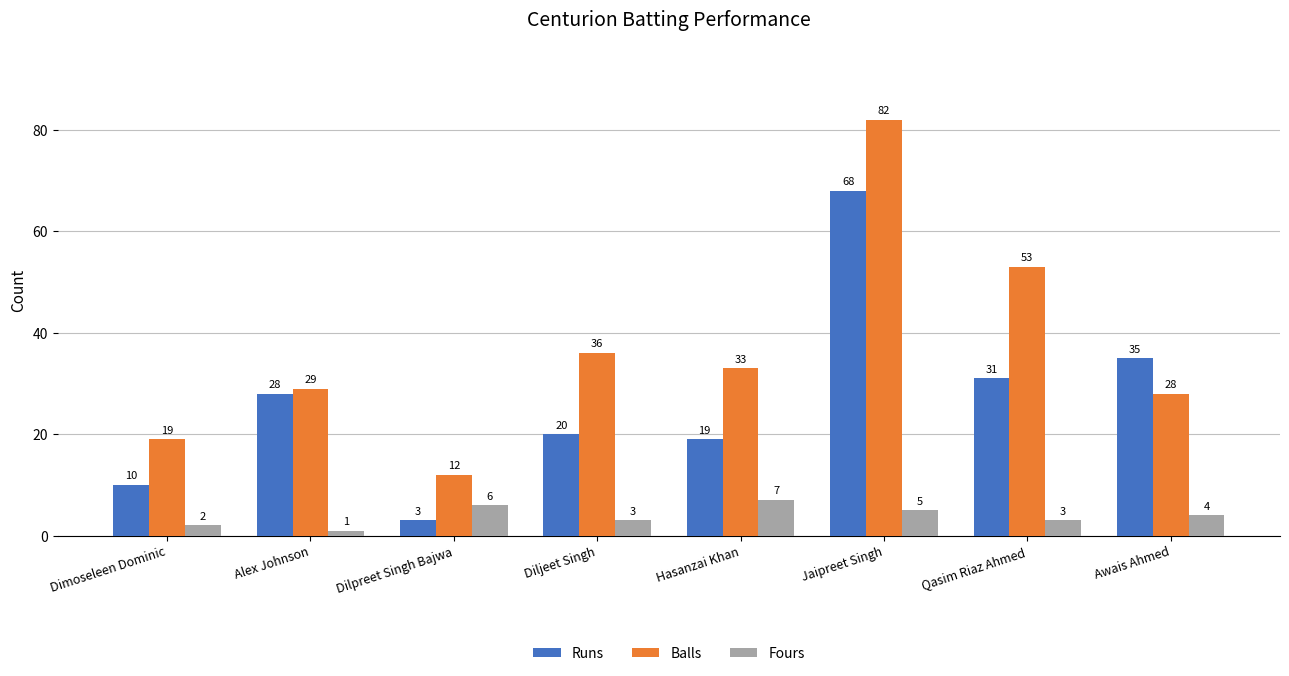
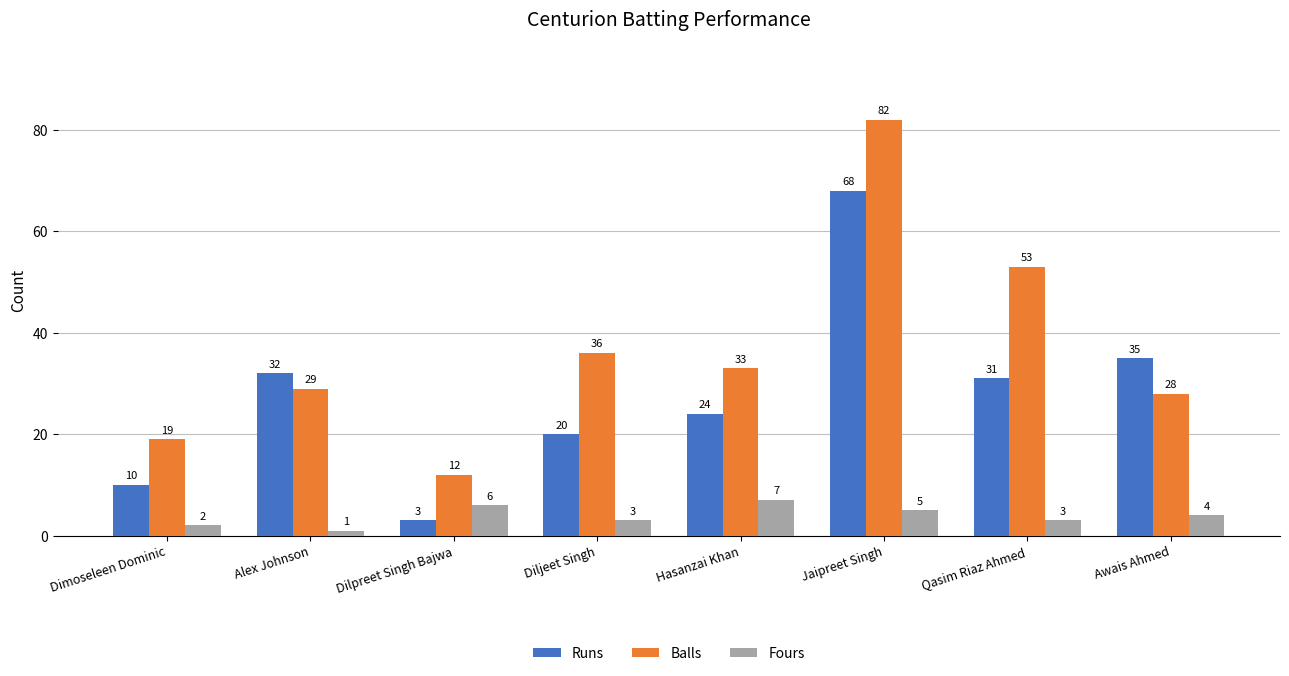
Runs, Alex Johnson: 28 -> 32
Runs, Hasanzai Khan: 19 -> 24
